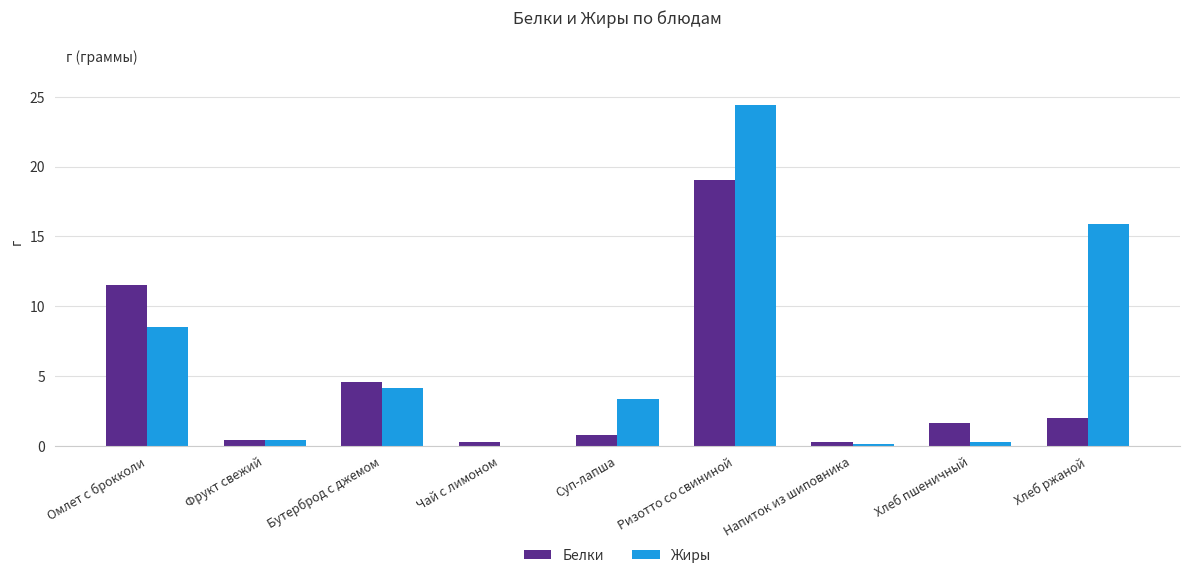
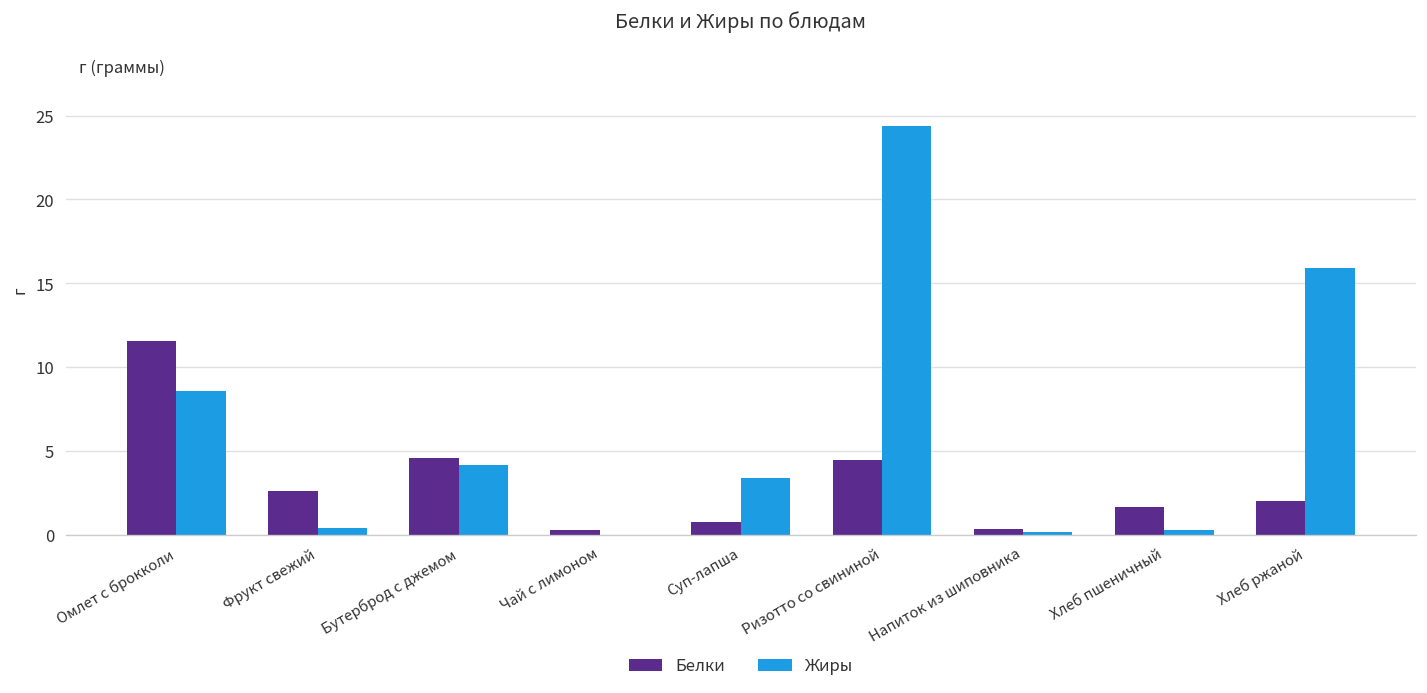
Белки, Фрукт свежий: 0.4 -> 2.6
Белки, Ризотто со свининой: 19.1 -> 4.5
